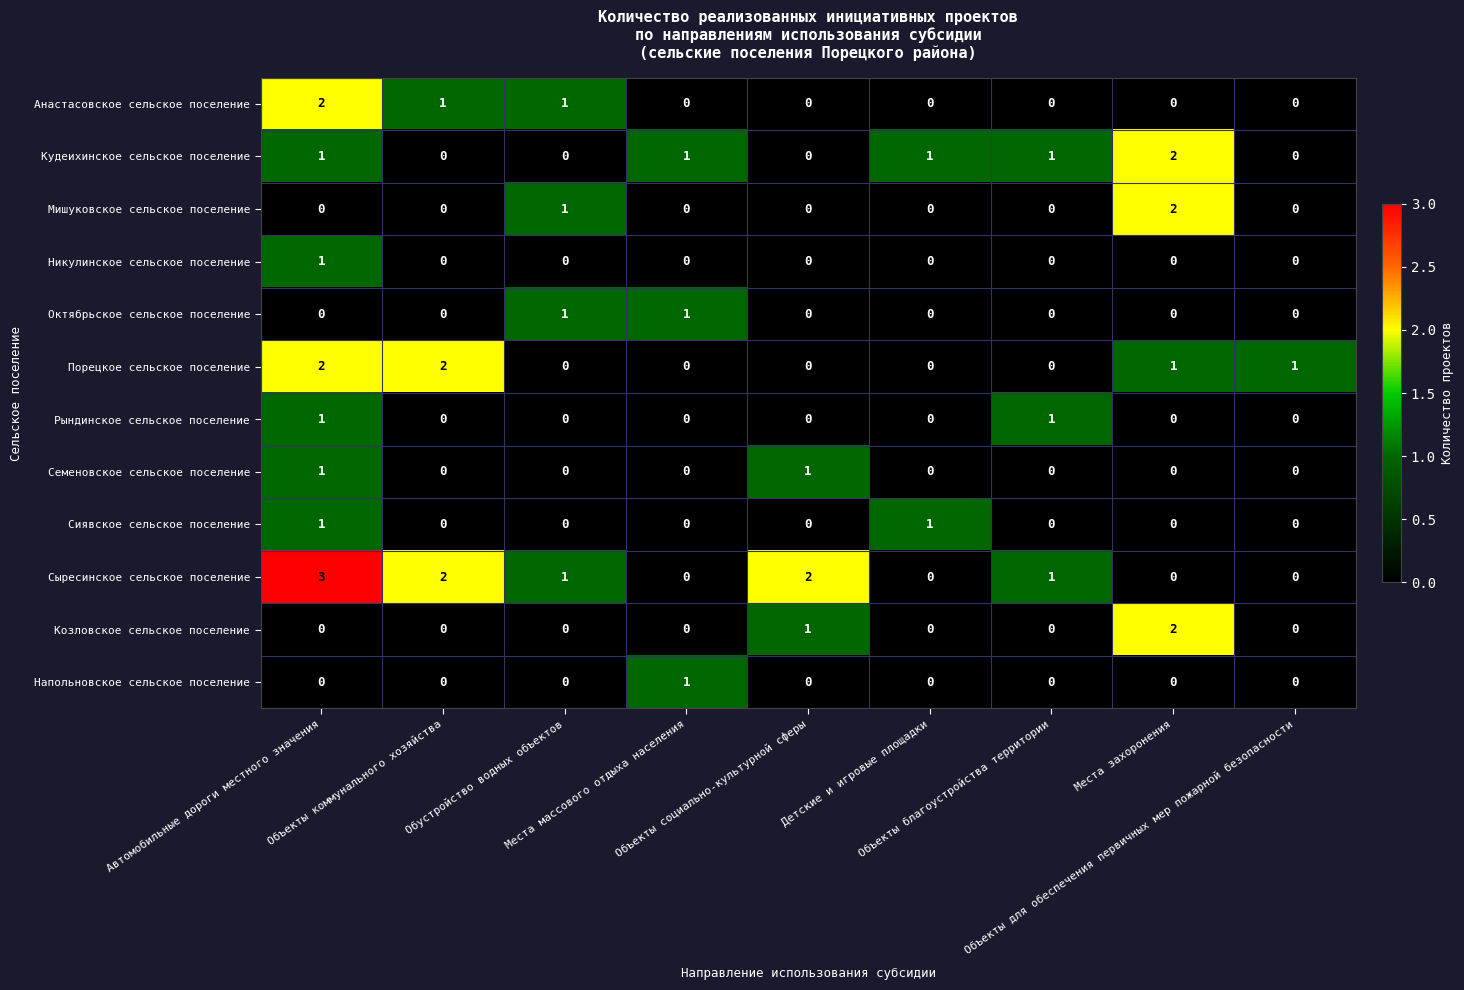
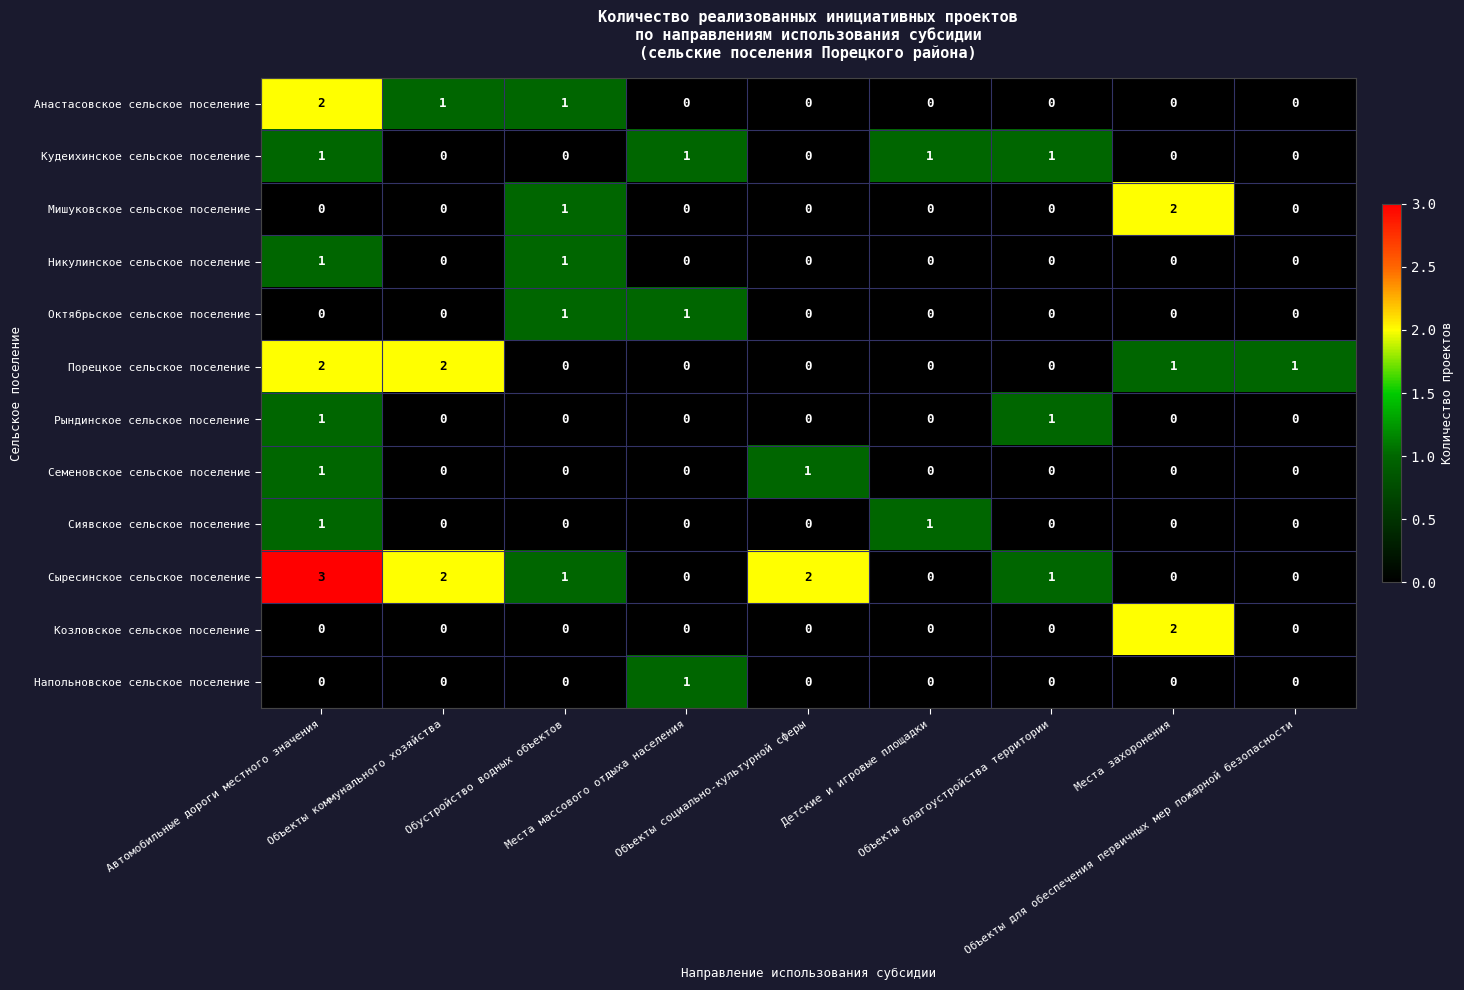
Кудеихинское сельское поселение, Места захоронения: 2 -> 0
Никулинское сельское поселение, Обустройство водных объектов: 0 -> 1
Козловское сельское поселение, Объекты социально-культурной сферы: 1 -> 0
